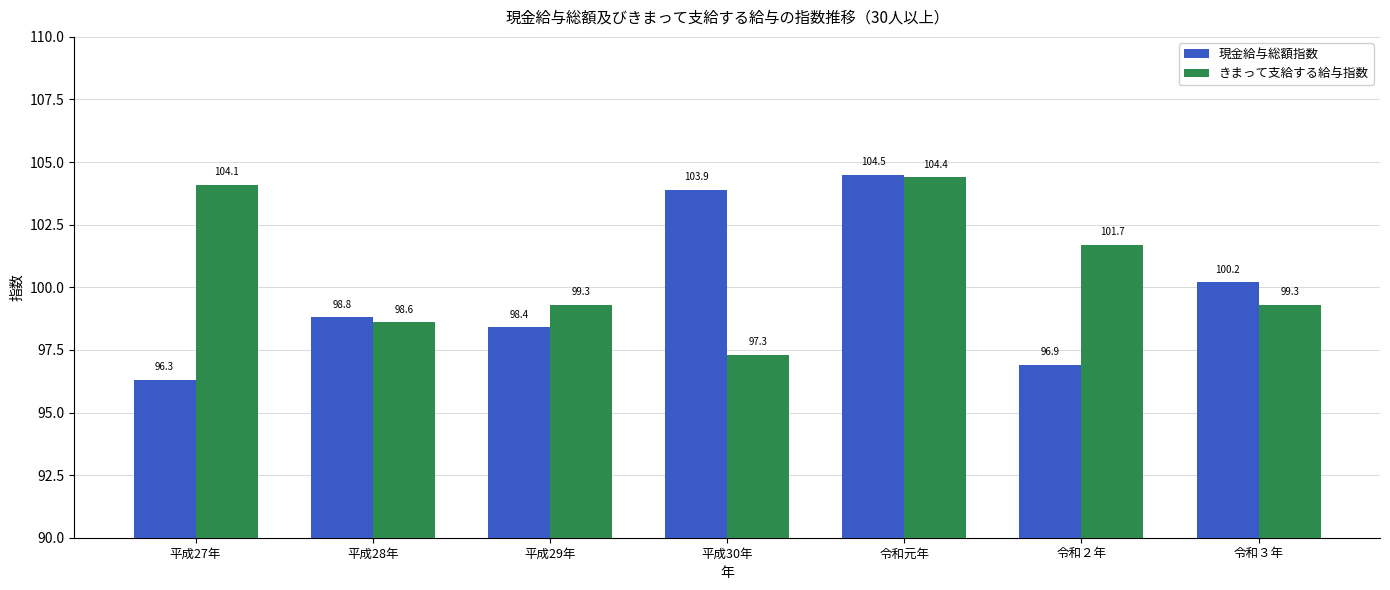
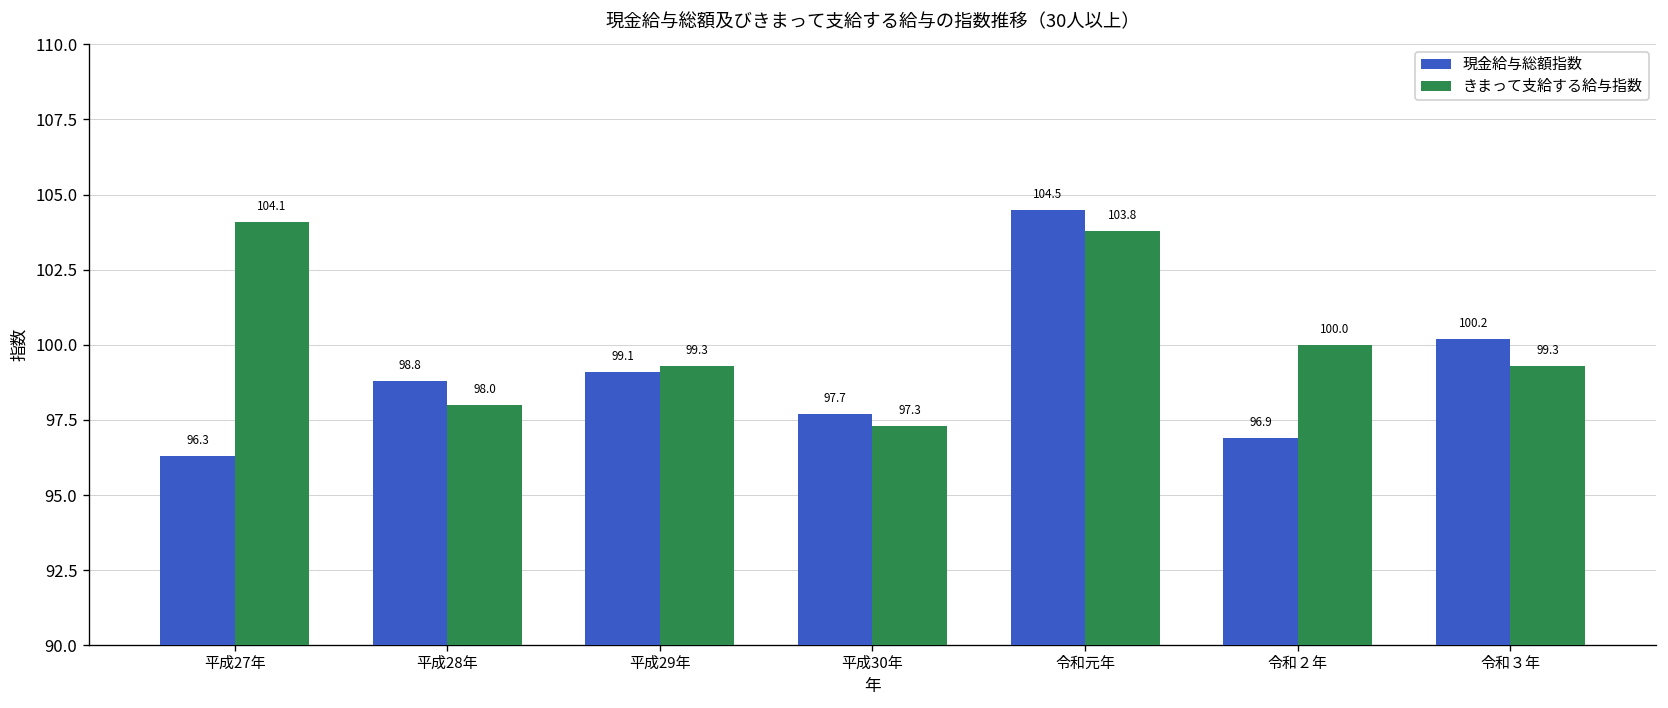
きまって支給する給与指数, 平成28年: 98.6 -> 98.0
現金給与総額指数, 平成29年: 98.4 -> 99.1
現金給与総額指数, 平成30年: 103.9 -> 97.7
きまって支給する給与指数, 令和元年: 104.4 -> 103.8
きまって支給する給与指数, 令和２年: 101.7 -> 100.0
